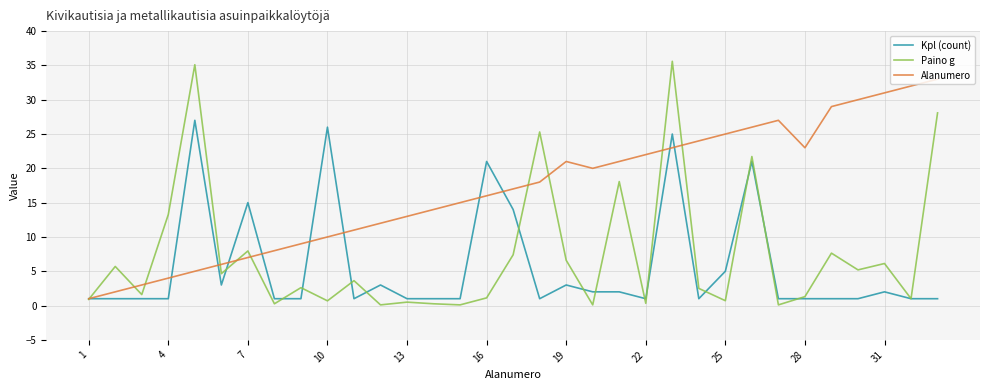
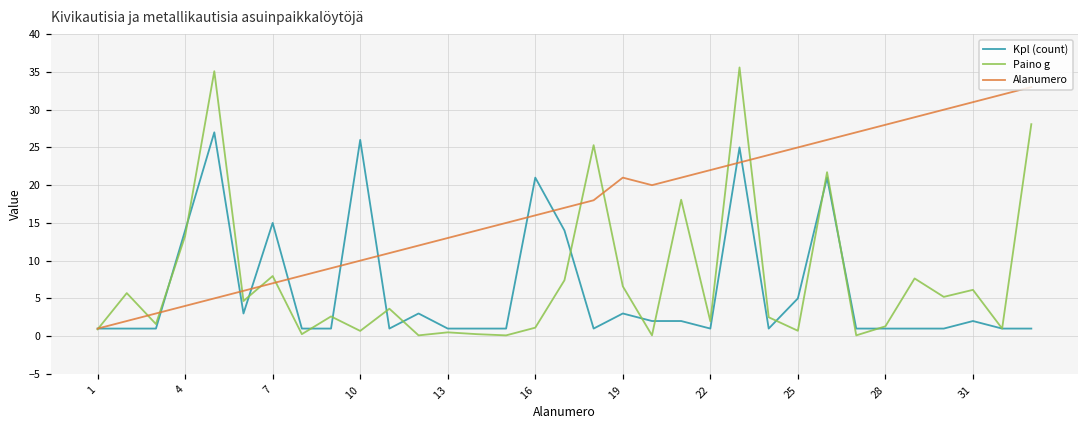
Kpl (count), 4: 1 -> 14
Paino g, 22: 0 -> 2
Alanumero, 28: 23 -> 28
